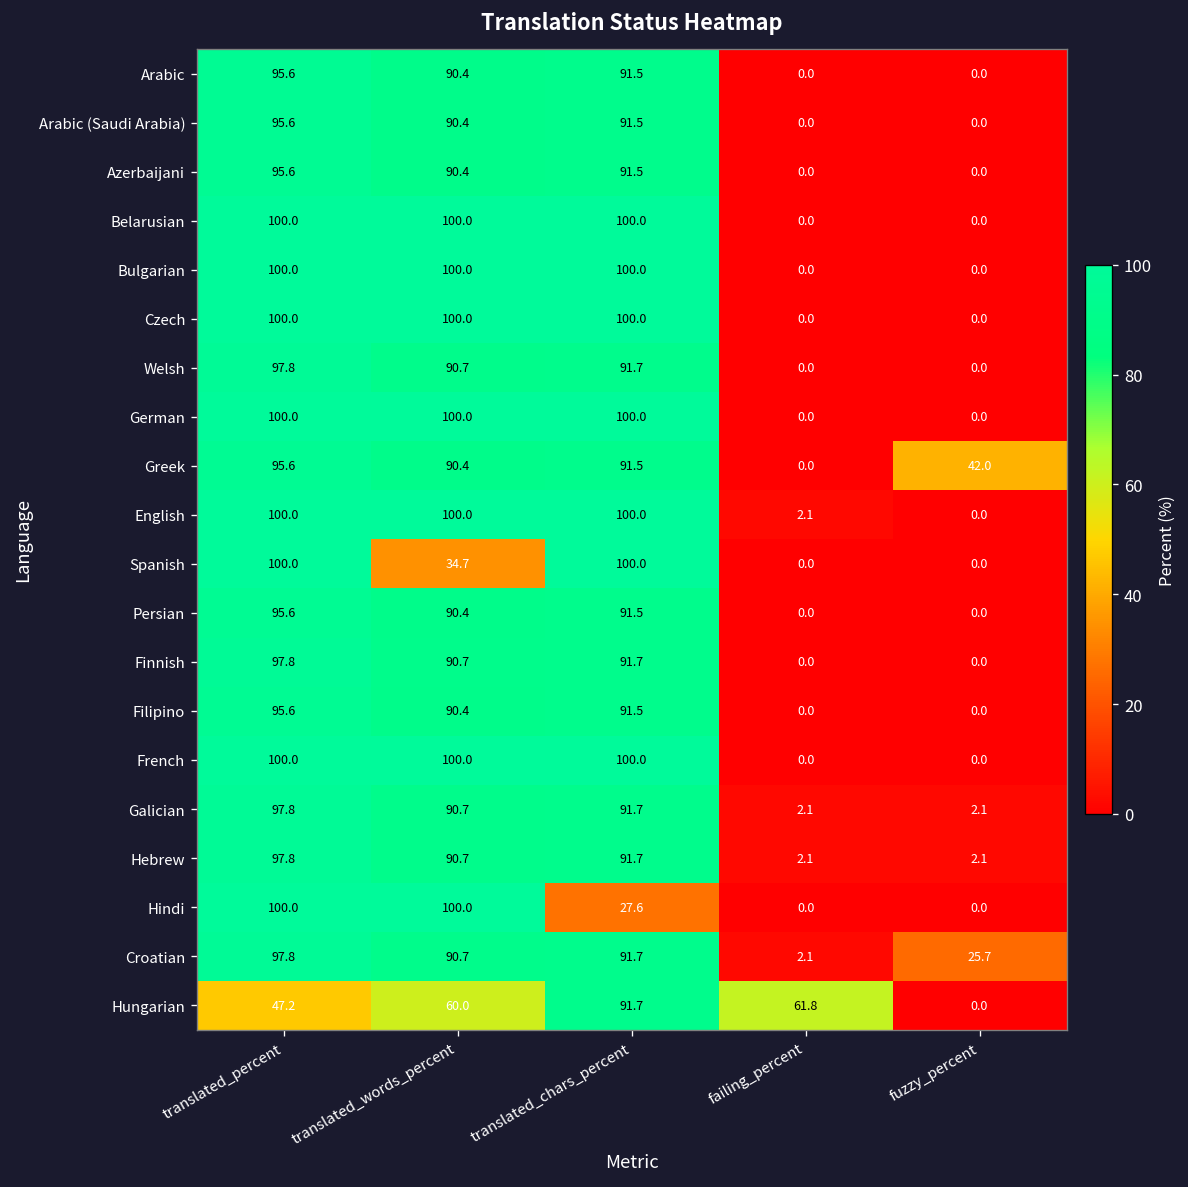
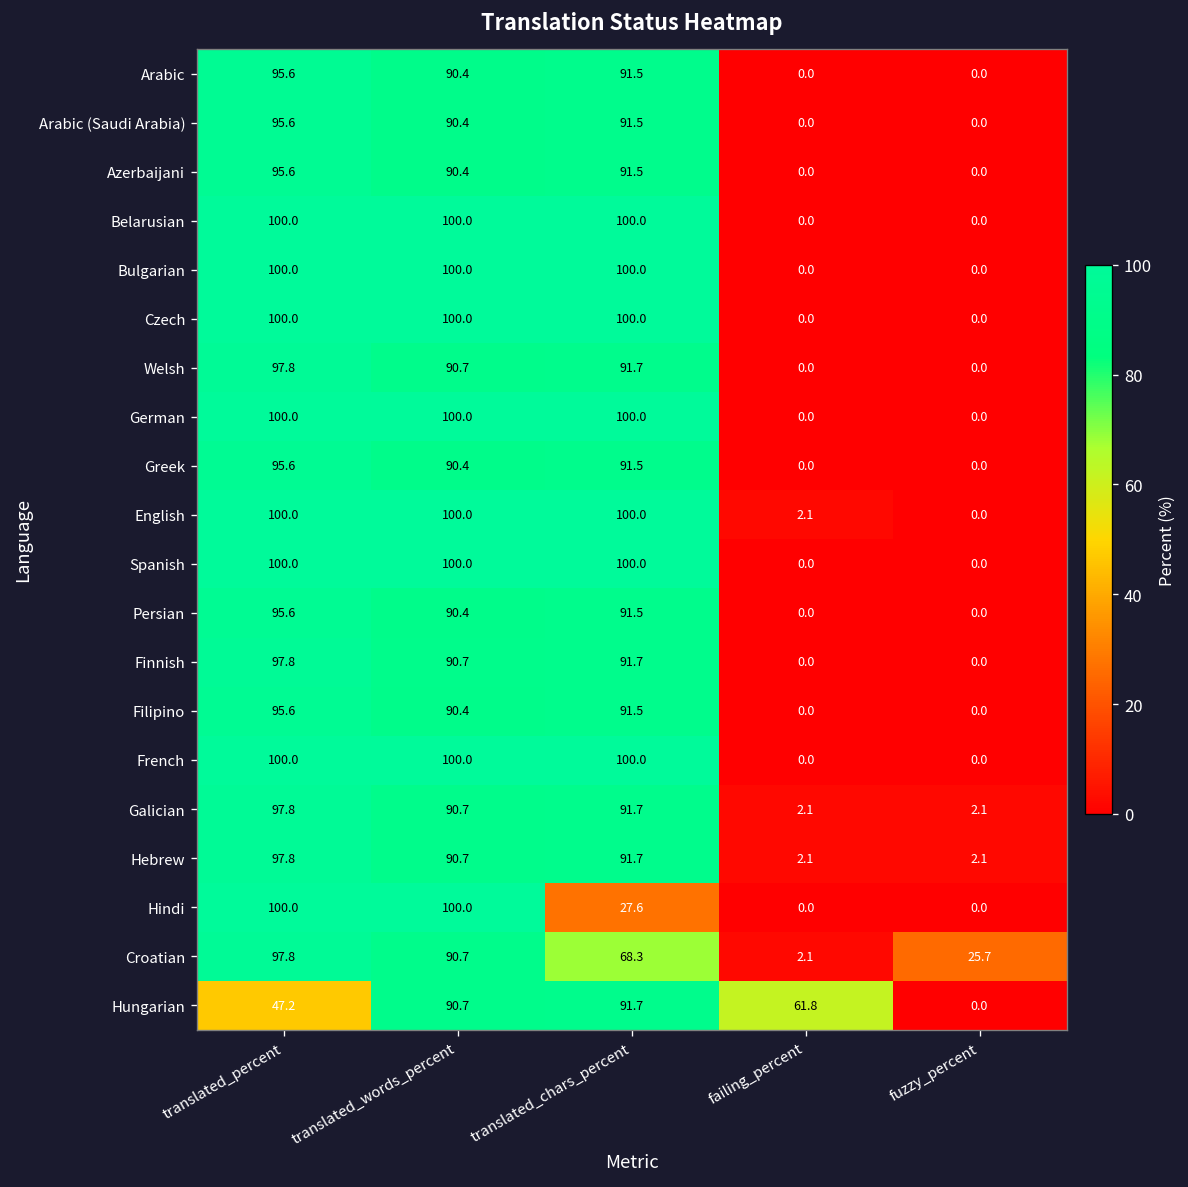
Greek, fuzzy_percent: 42.0 -> 0.0
Spanish, translated_words_percent: 34.7 -> 100.0
Croatian, translated_chars_percent: 91.7 -> 68.3
Hungarian, translated_words_percent: 60.0 -> 90.7
